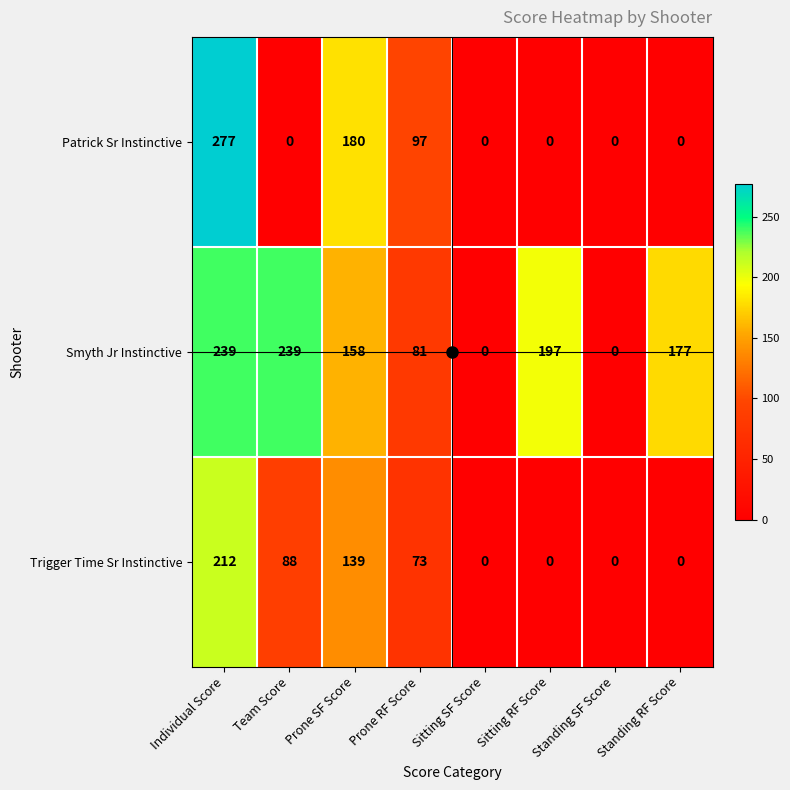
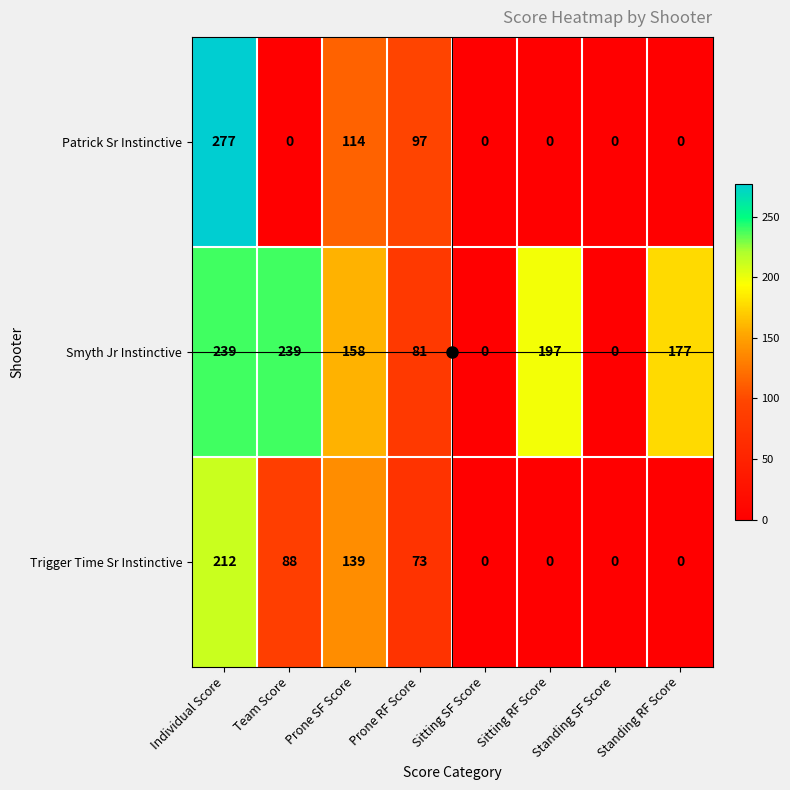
Patrick Sr Instinctive, Prone SF Score: 180 -> 114
